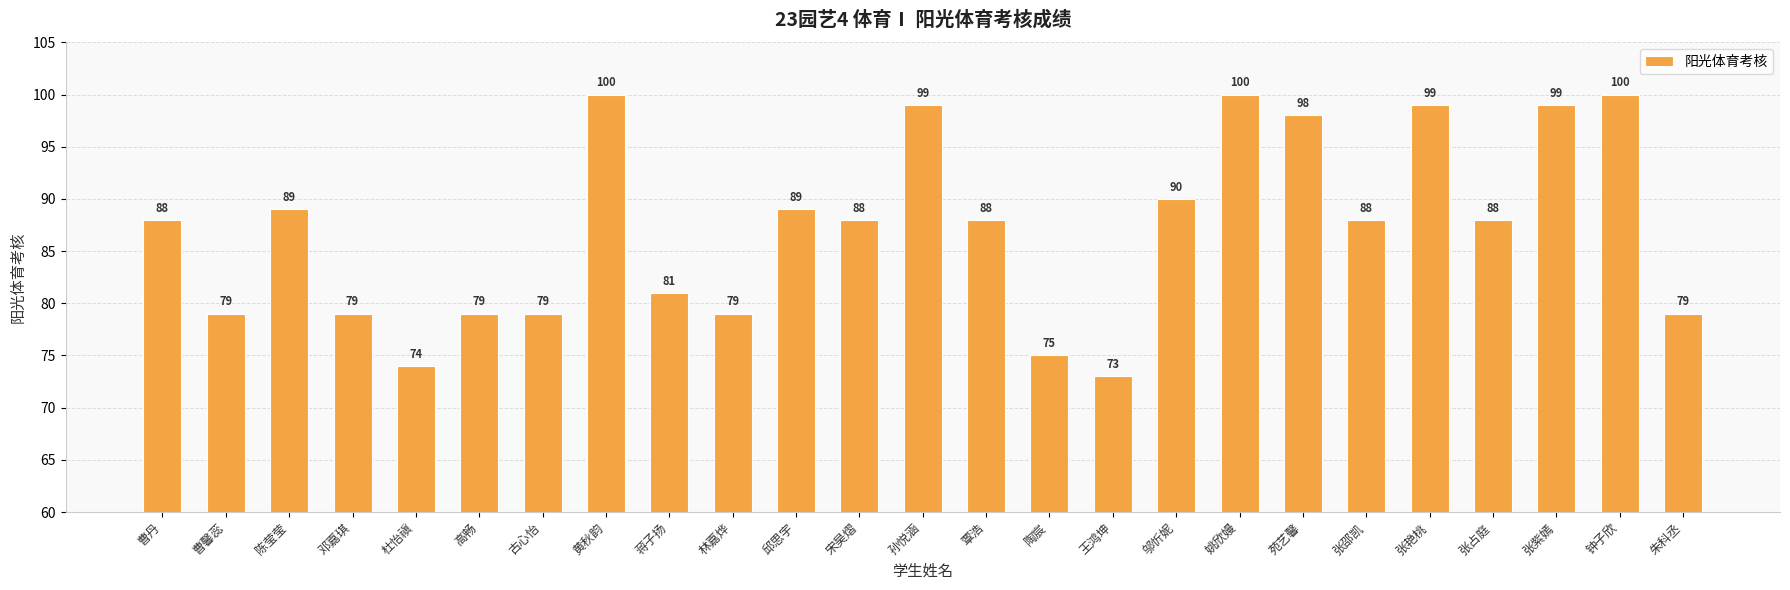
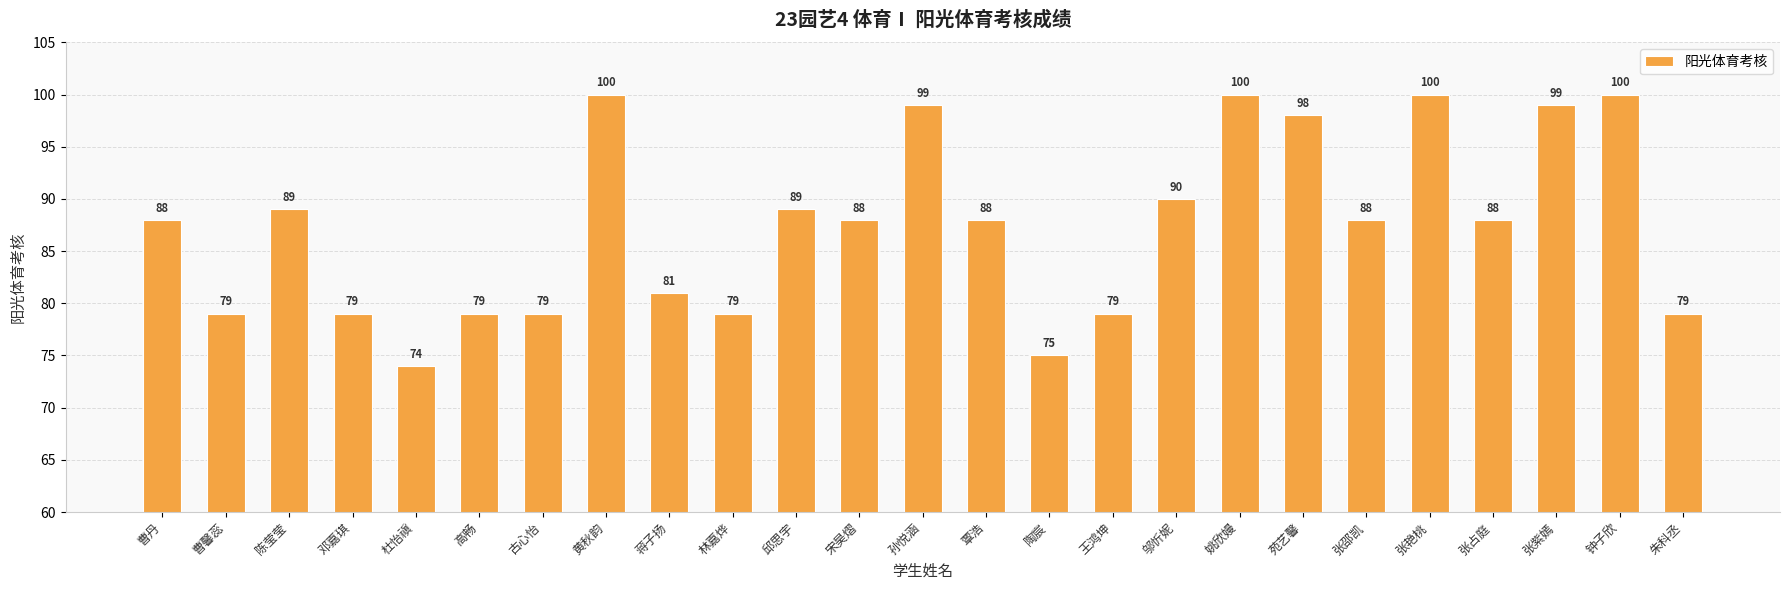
王鸿坤: 73 -> 79
张艳桃: 99 -> 100
